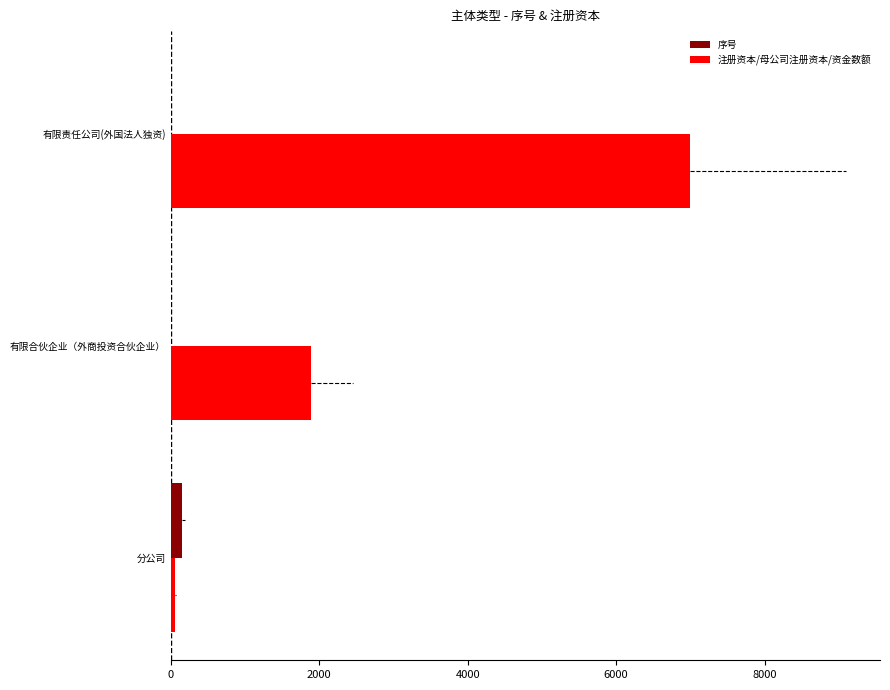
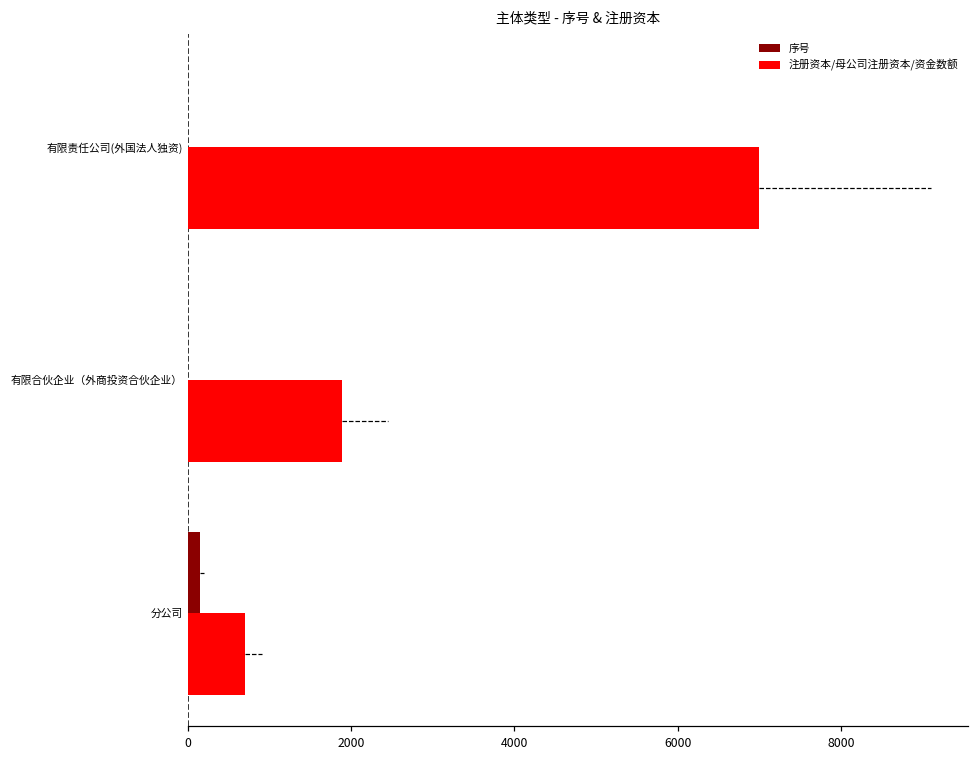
注册资本/母公司注册资本/资金数额, 分公司: 100 -> 700
